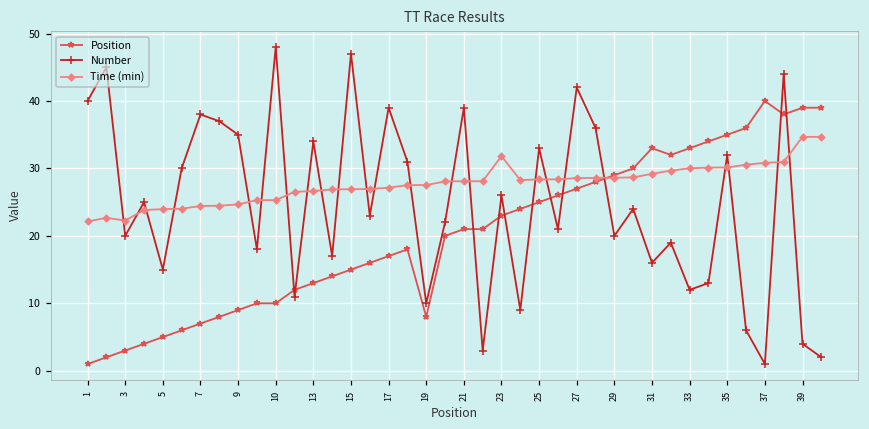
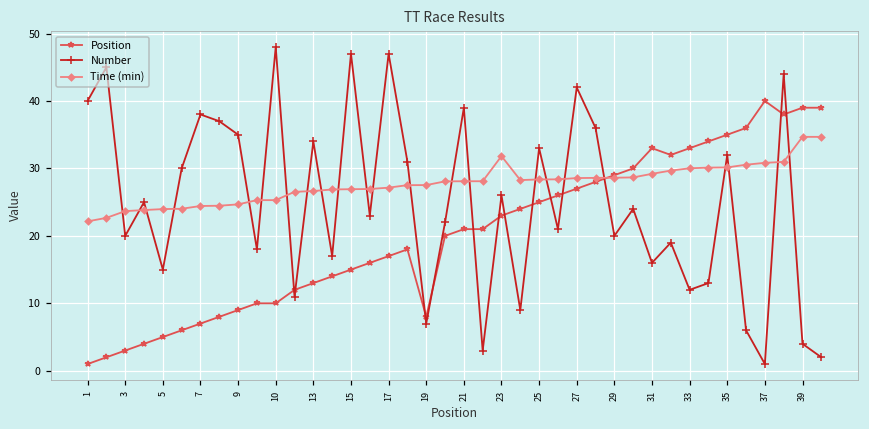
Time (min), 3: 22 -> 24
Number, 17: 39 -> 47
Number, 19: 10 -> 7
